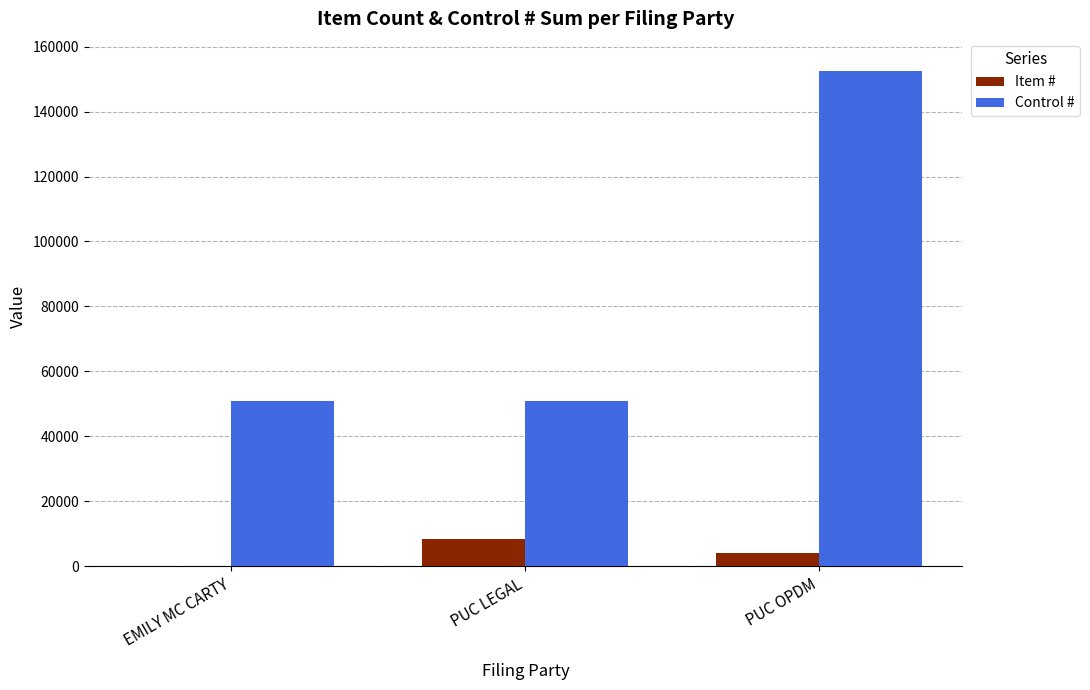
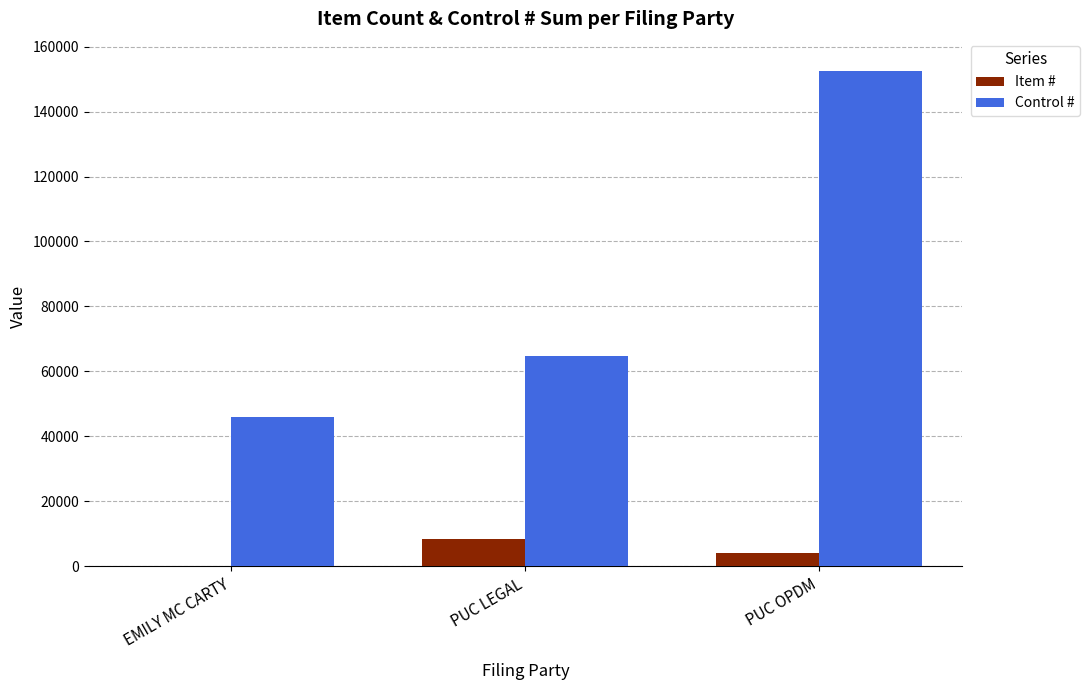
Control #, EMILY MC CARTY: 51000 -> 46000
Control #, PUC LEGAL: 51000 -> 65000
